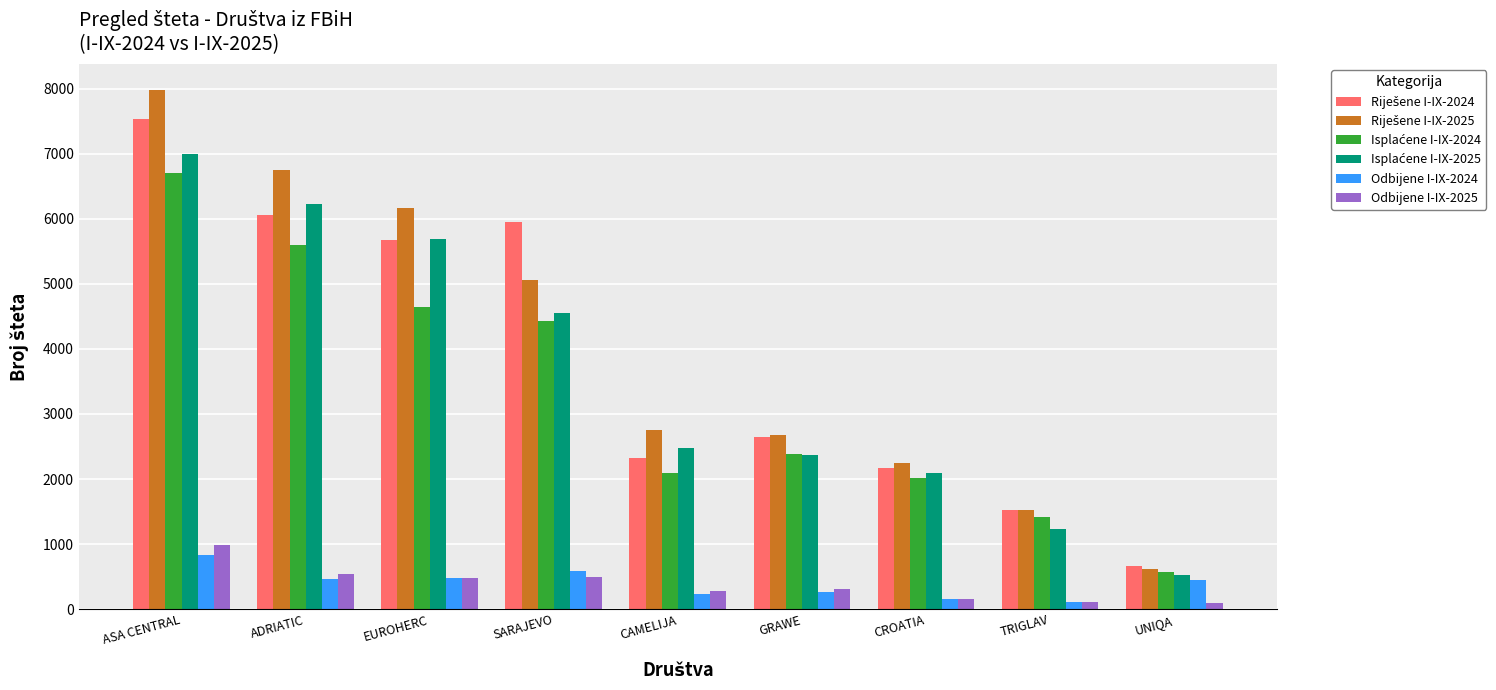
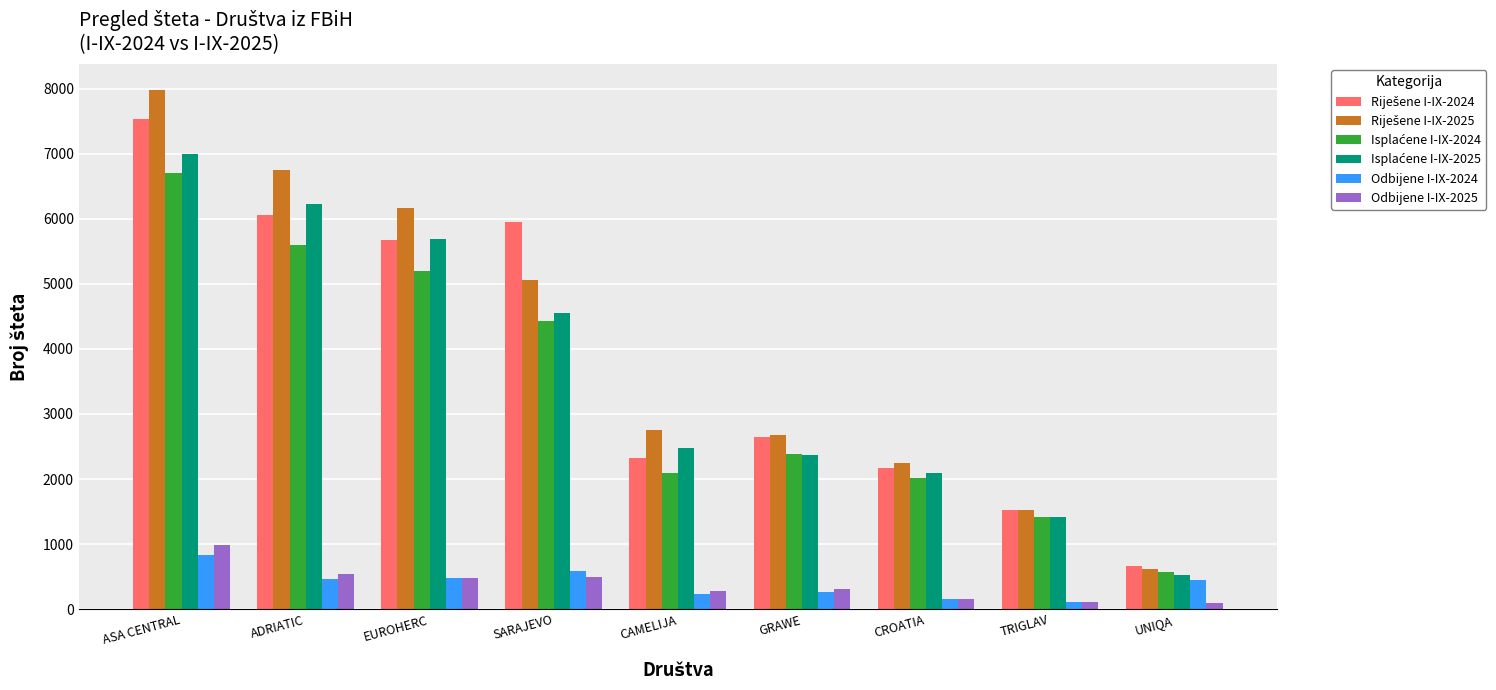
Isplaćene I-IX-2024, EUROHERC: 4600 -> 5200
Isplaćene I-IX-2025, TRIGLAV: 1200 -> 1400
